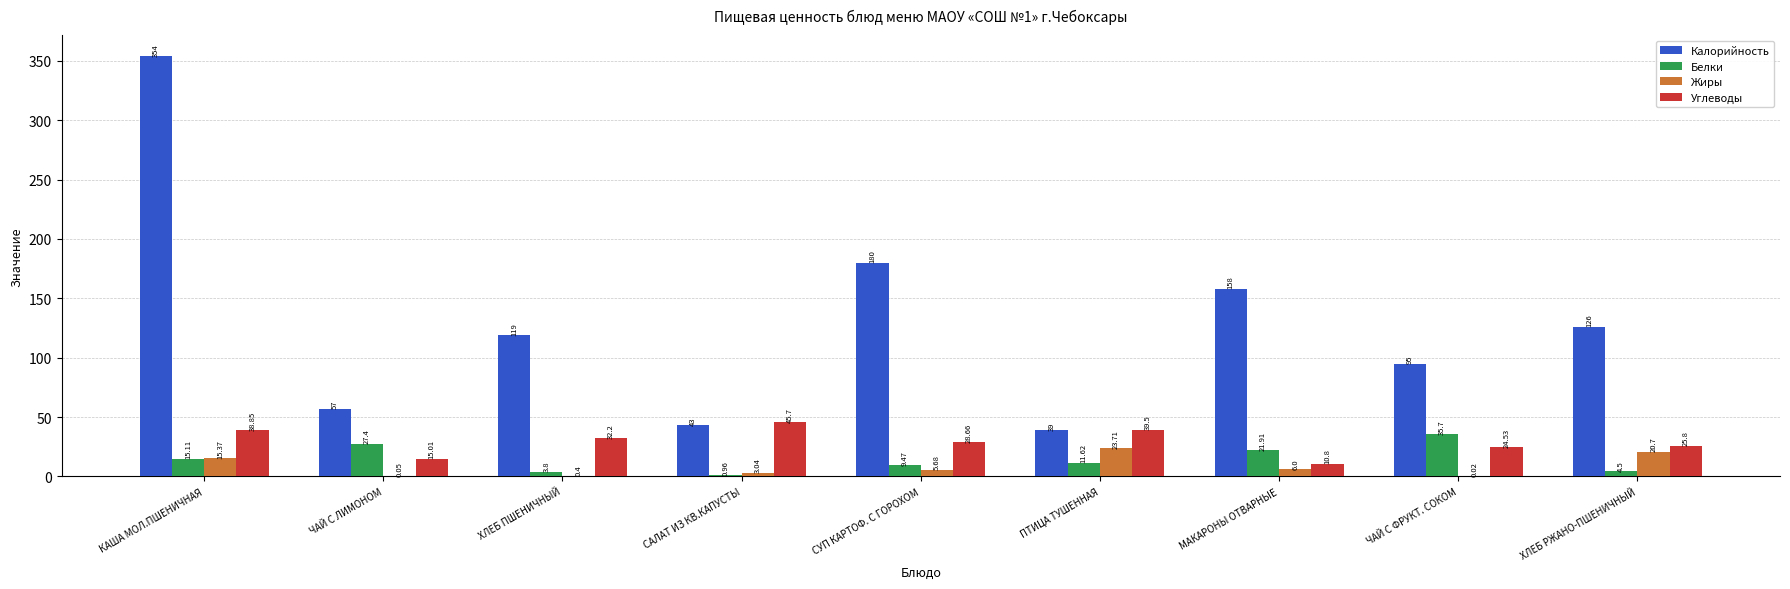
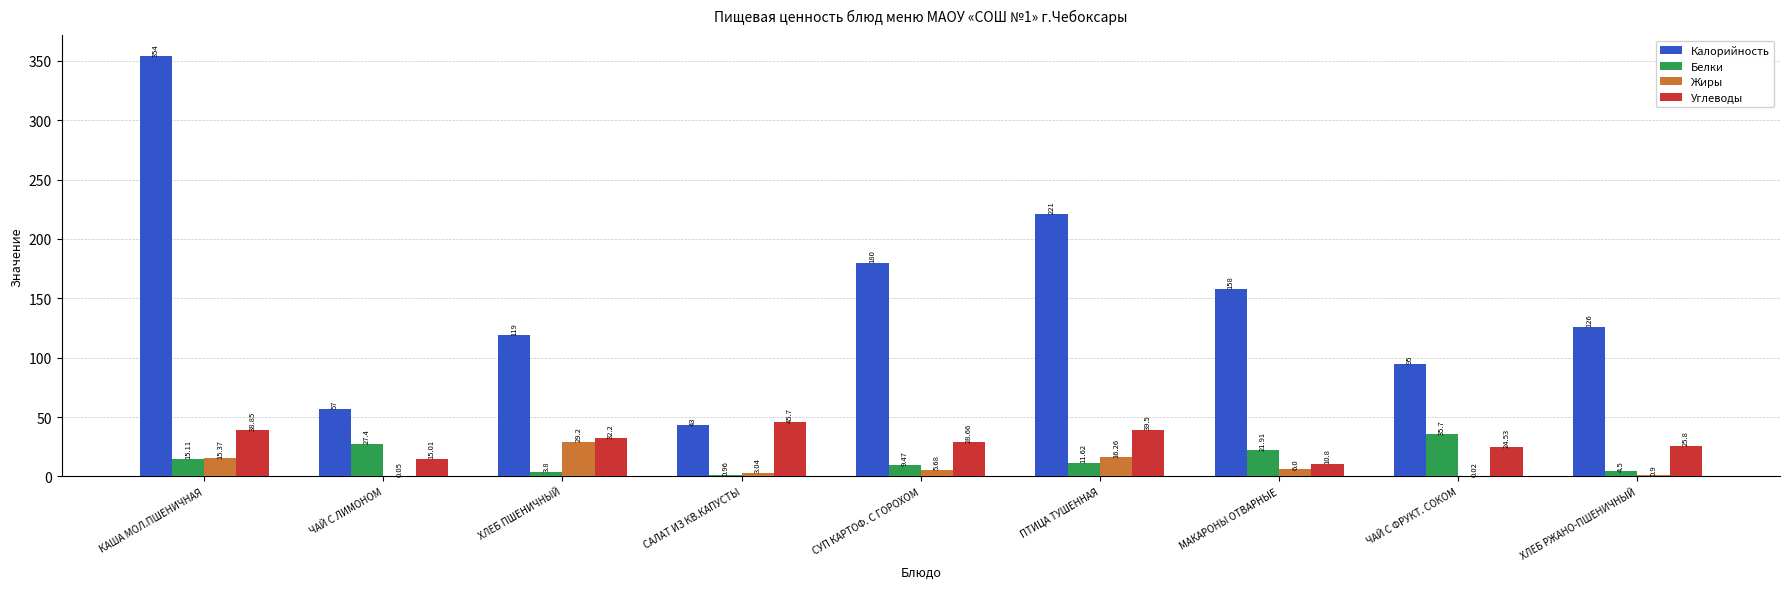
Жиры, ХЛЕБ ПШЕНИЧНЫЙ: 0.4 -> 29.2
Калорийность, ПТИЦА ТУШЕННАЯ: 39 -> 221
Жиры, ПТИЦА ТУШЕННАЯ: 23.71 -> 16.26
Жиры, ХЛЕБ РЖАНО-ПШЕНИЧНЫЙ: 20.7 -> 0.9
